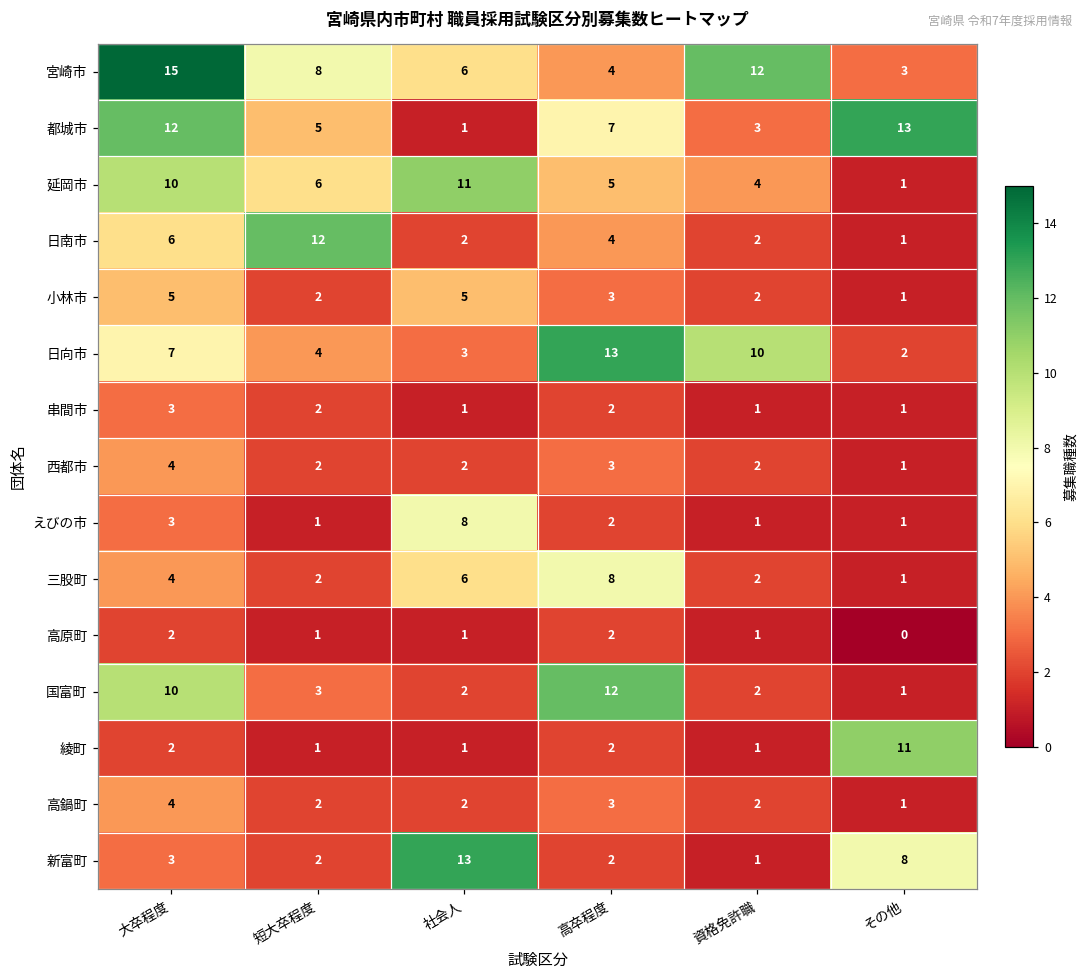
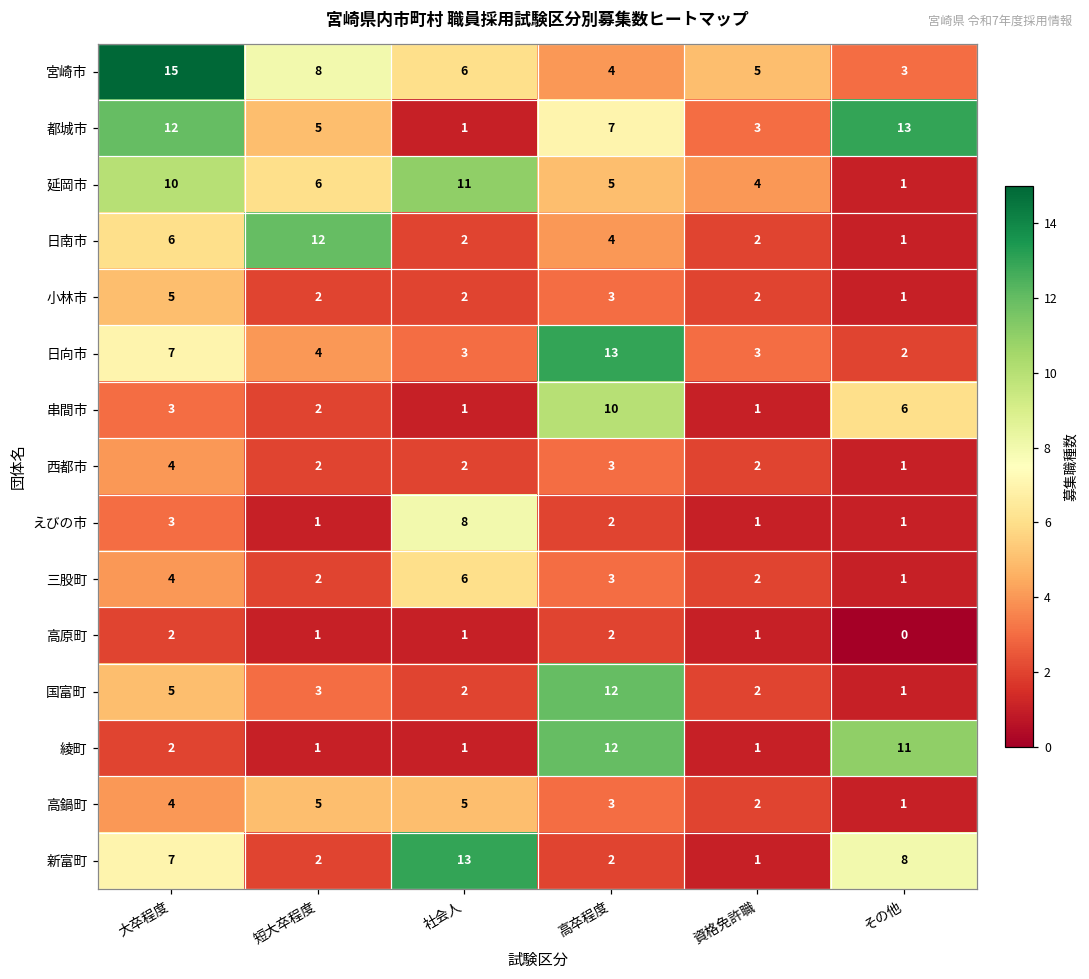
宮崎市, 資格免許職: 12 -> 5
小林市, 社会人: 5 -> 2
日向市, 資格免許職: 10 -> 3
串間市, 高卒程度: 2 -> 10
串間市, その他: 1 -> 6
三股町, 高卒程度: 8 -> 3
国富町, 大卒程度: 10 -> 5
綾町, 高卒程度: 2 -> 12
高鍋町, 短大卒程度: 2 -> 5
高鍋町, 社会人: 2 -> 5
新富町, 大卒程度: 3 -> 7
